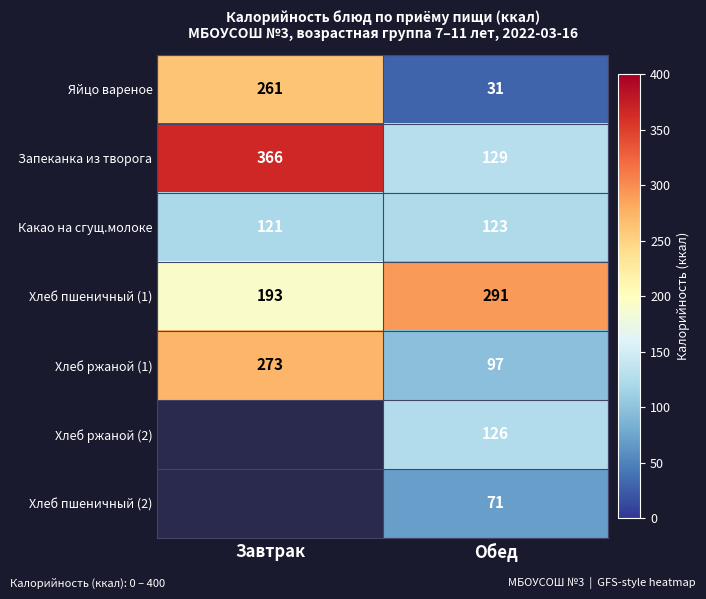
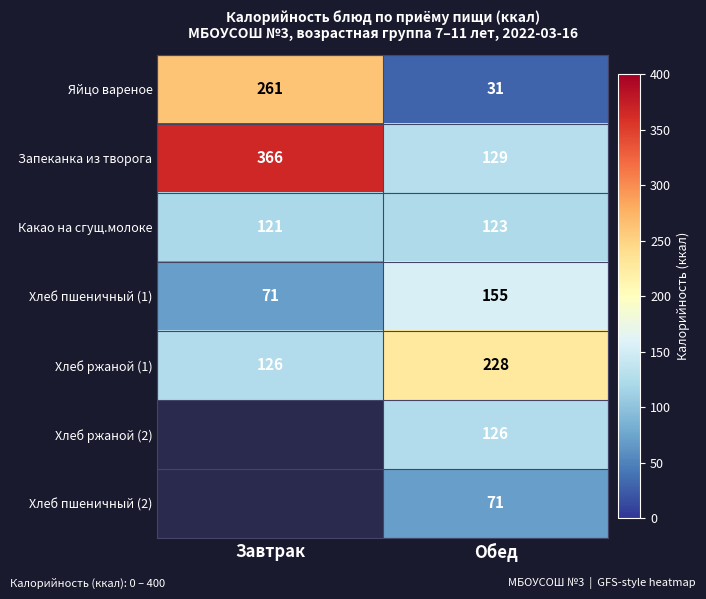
Хлеб пшеничный (1), Завтрак: 193 -> 71
Хлеб пшеничный (1), Обед: 291 -> 155
Хлеб ржаной (1), Завтрак: 273 -> 126
Хлеб ржаной (1), Обед: 97 -> 228
